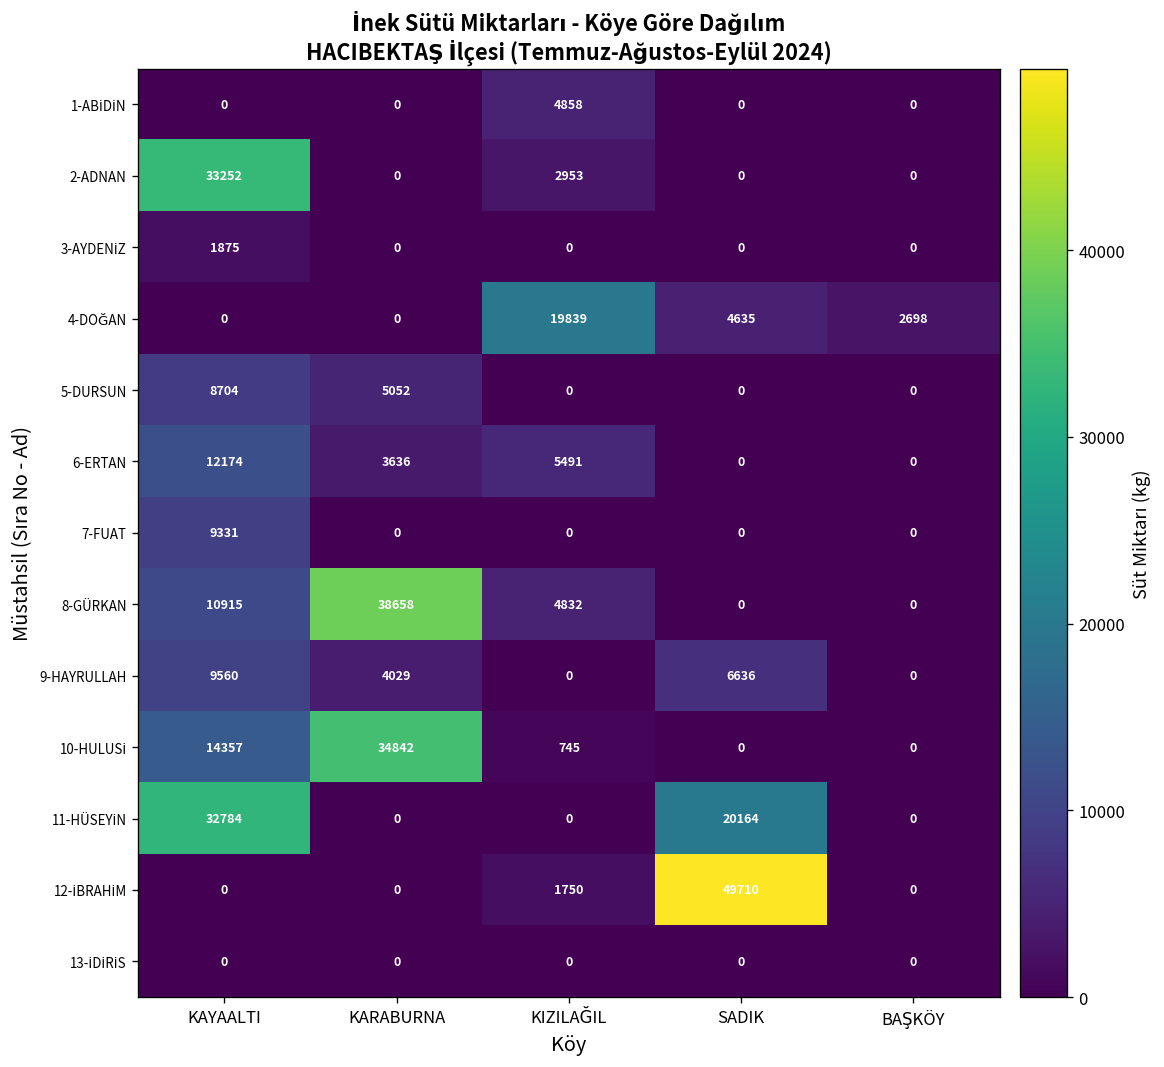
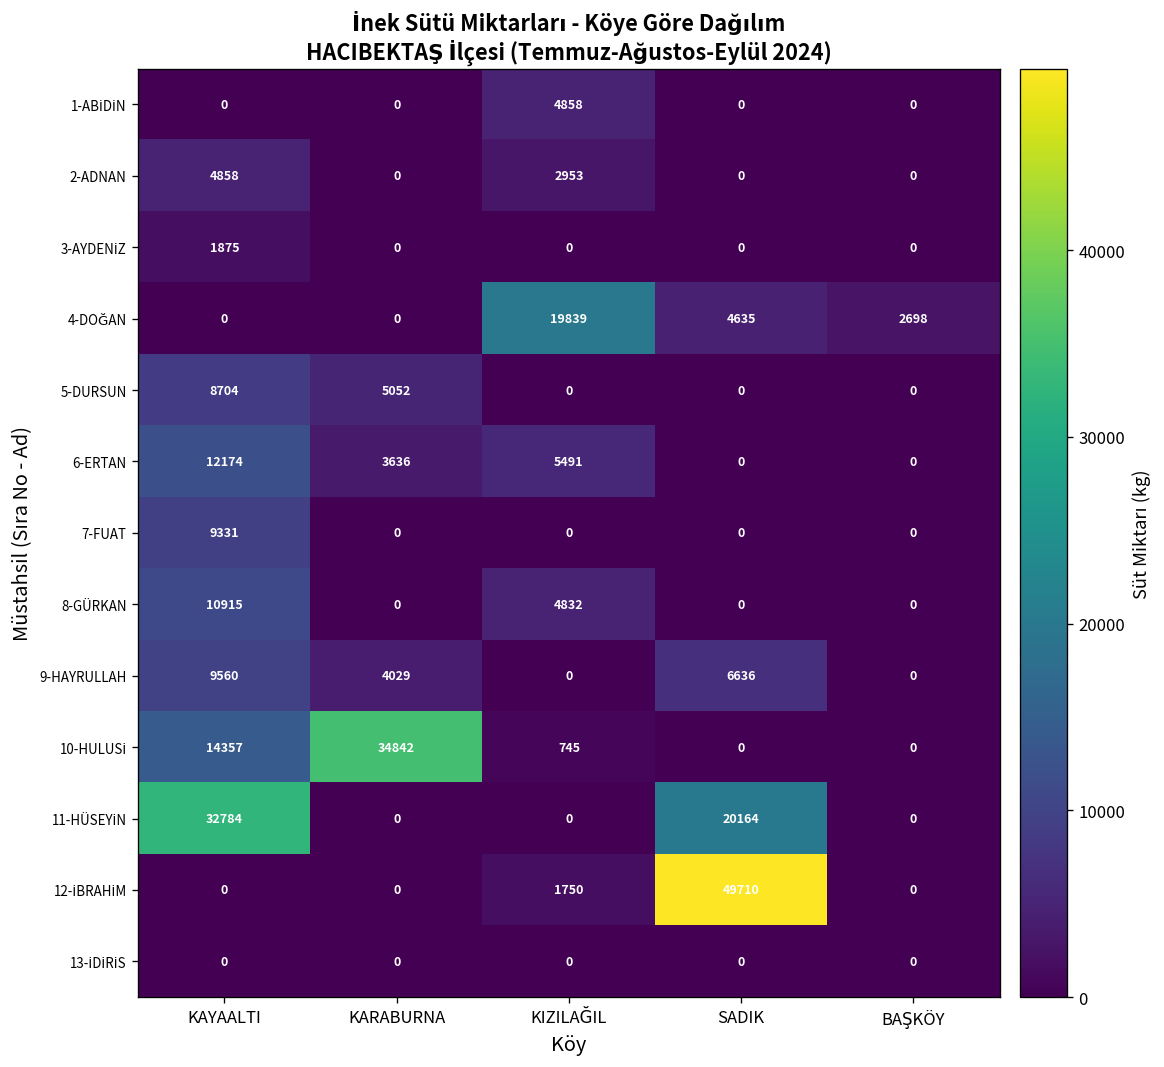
2-ADNAN, KAYAALTI: 33252 -> 4858
8-GÜRKAN, KARABURNA: 38658 -> 0
